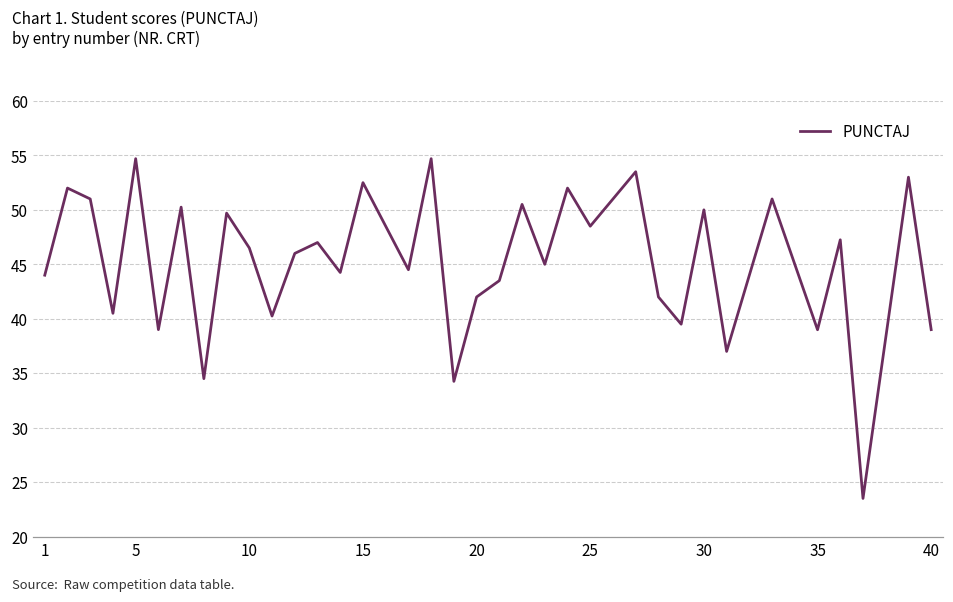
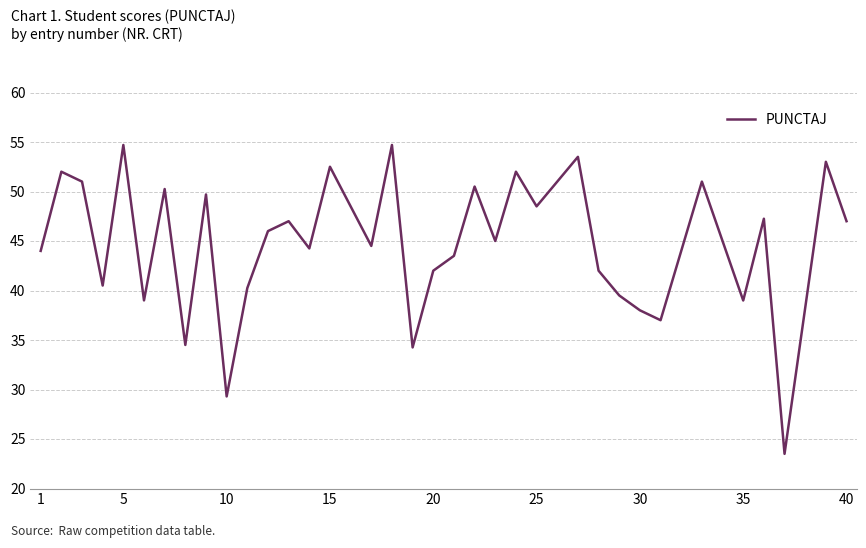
10: 47 -> 29
30: 50 -> 38
40: 39 -> 47
